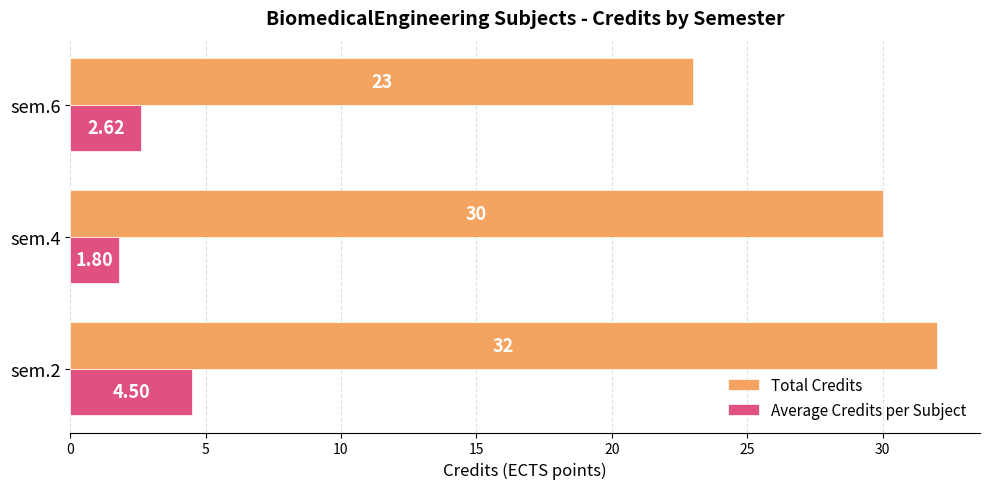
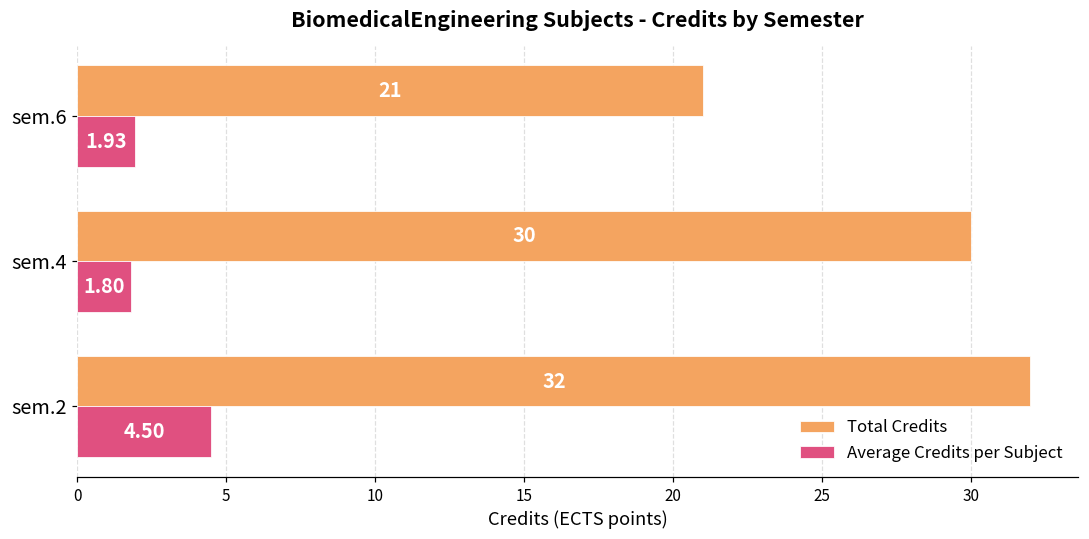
Total Credits, sem.6: 23 -> 21
Average Credits per Subject, sem.6: 2.62 -> 1.93
